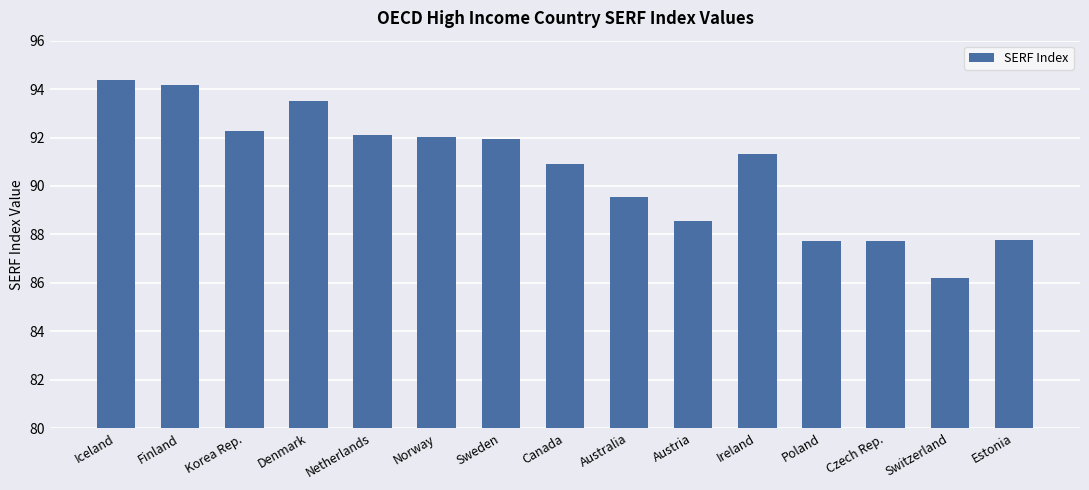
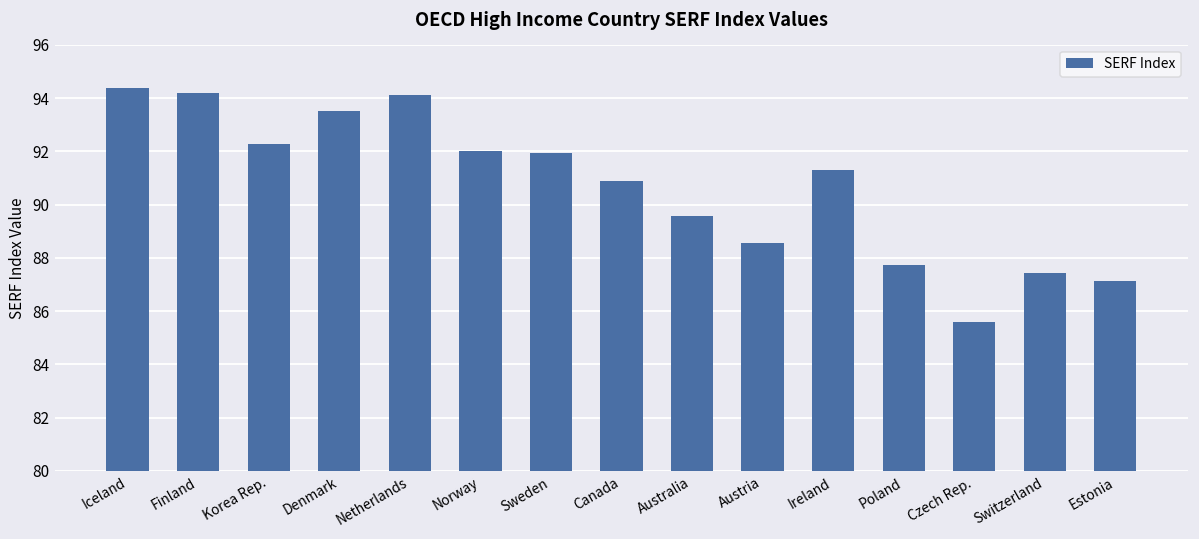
Netherlands: 92.1 -> 94.1
Czech Rep.: 87.7 -> 85.6
Switzerland: 86.2 -> 87.4
Estonia: 87.8 -> 87.1
